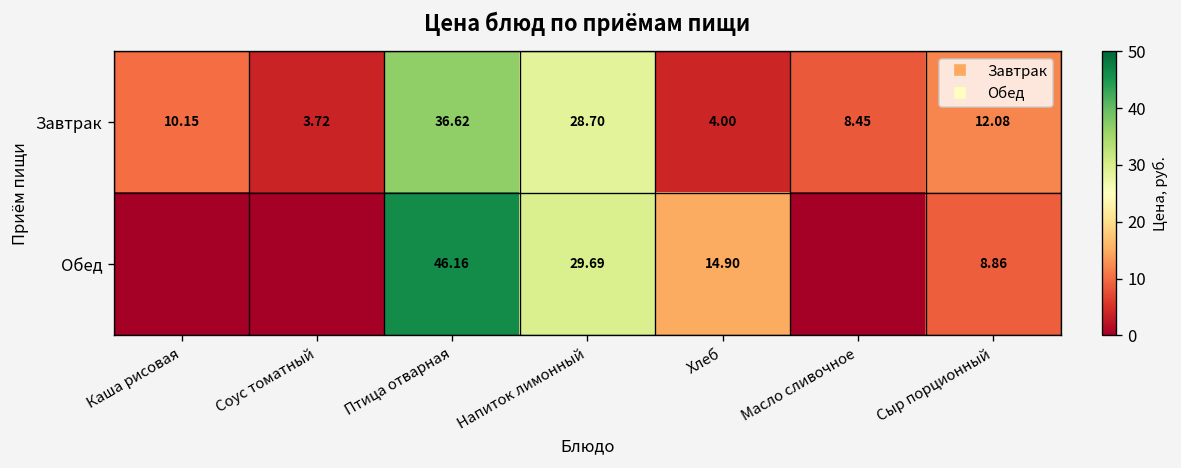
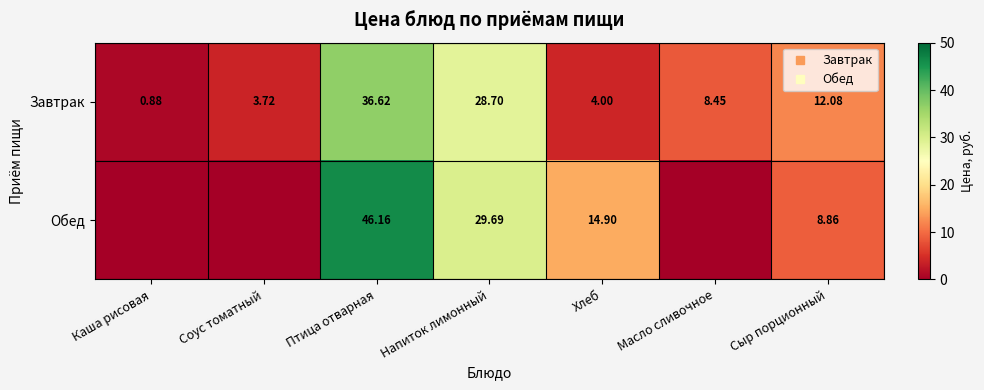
Завтрак, Каша рисовая: 10.15 -> 0.88
